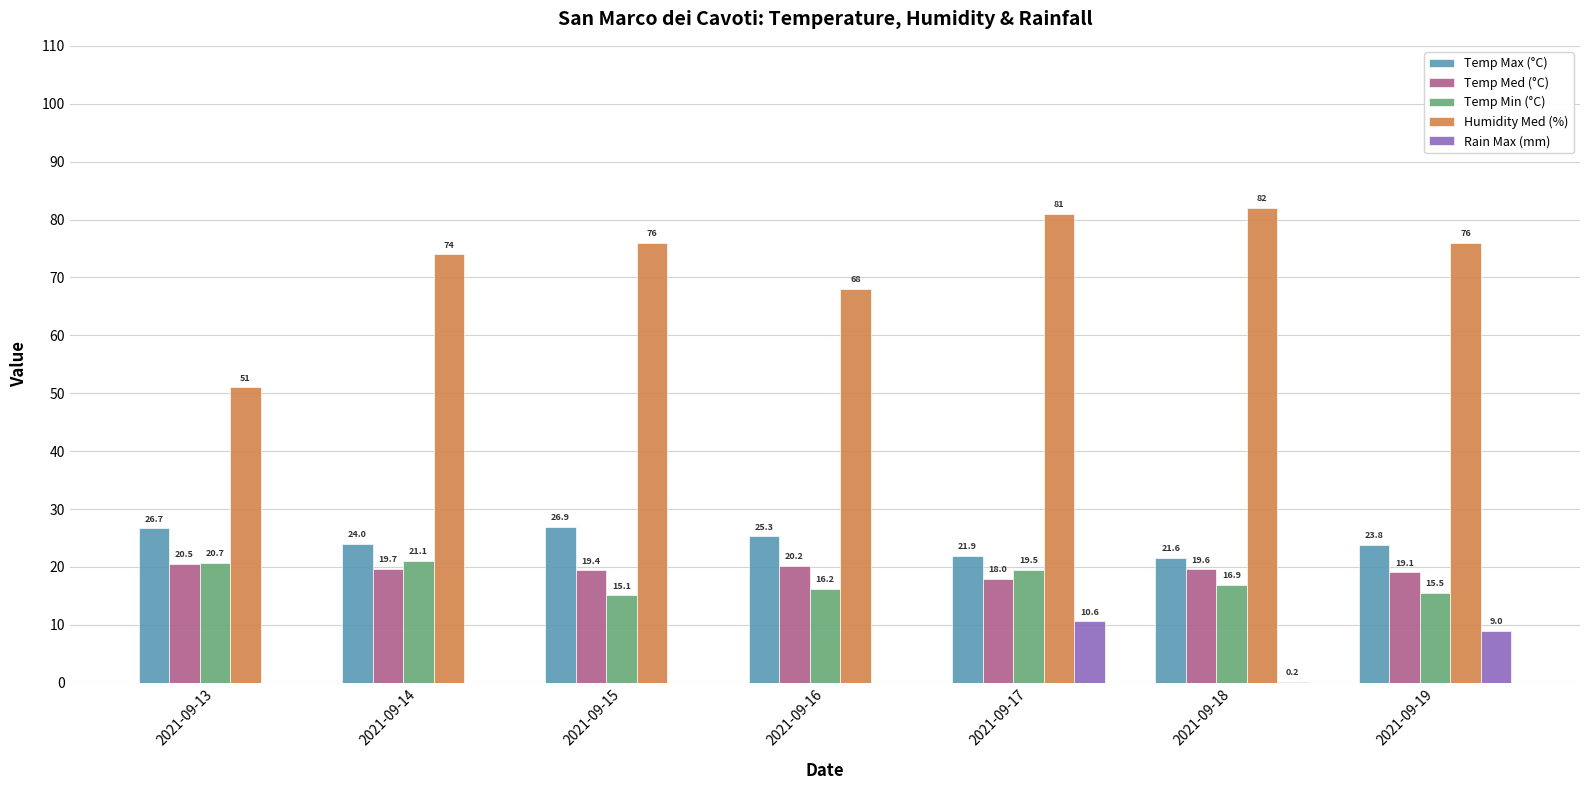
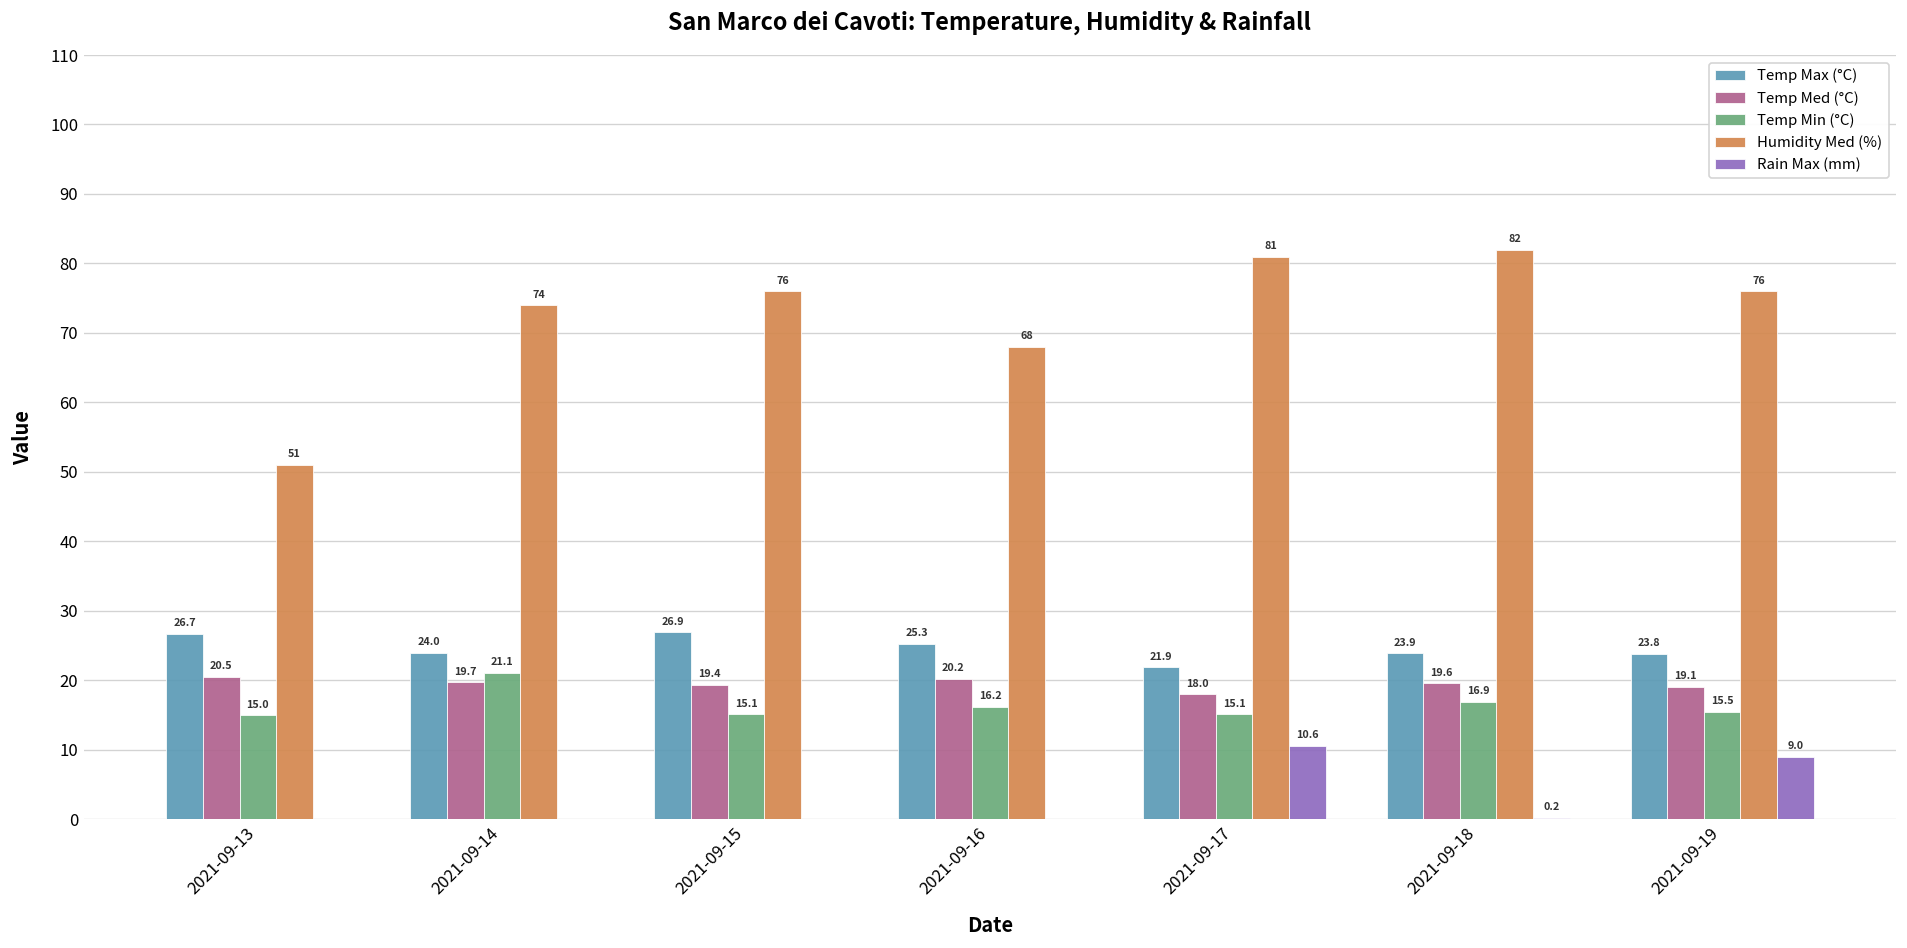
Temp Min (°C), 2021-09-13: 20.7 -> 15.0
Temp Min (°C), 2021-09-17: 19.5 -> 15.1
Temp Max (°C), 2021-09-18: 21.6 -> 23.9
